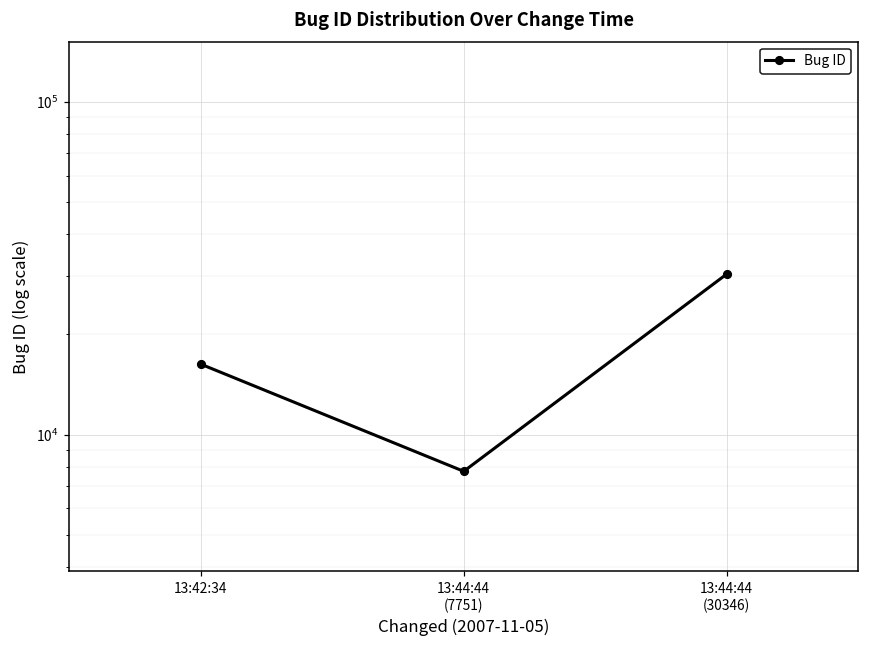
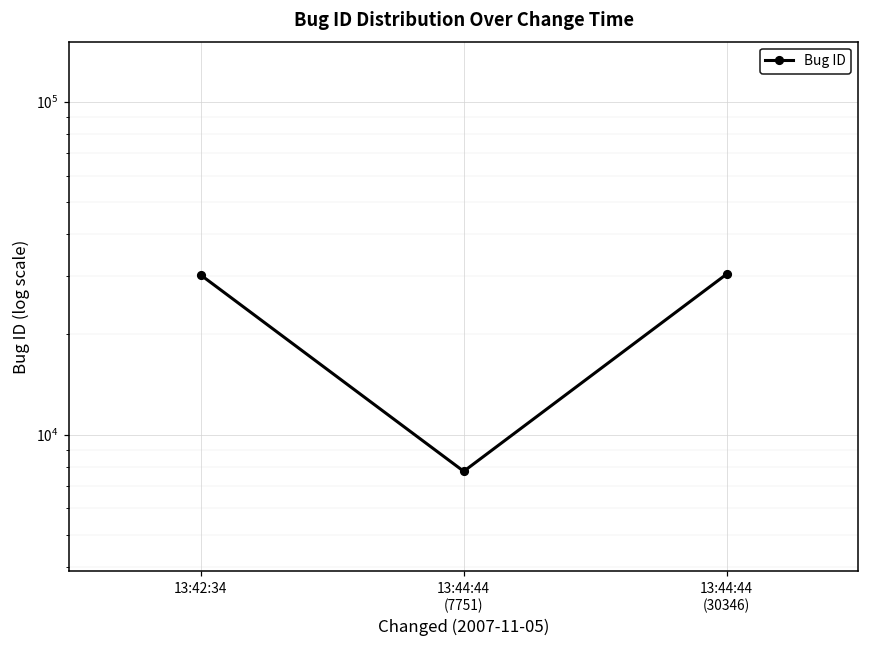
13:42:34: 16000 -> 30000
